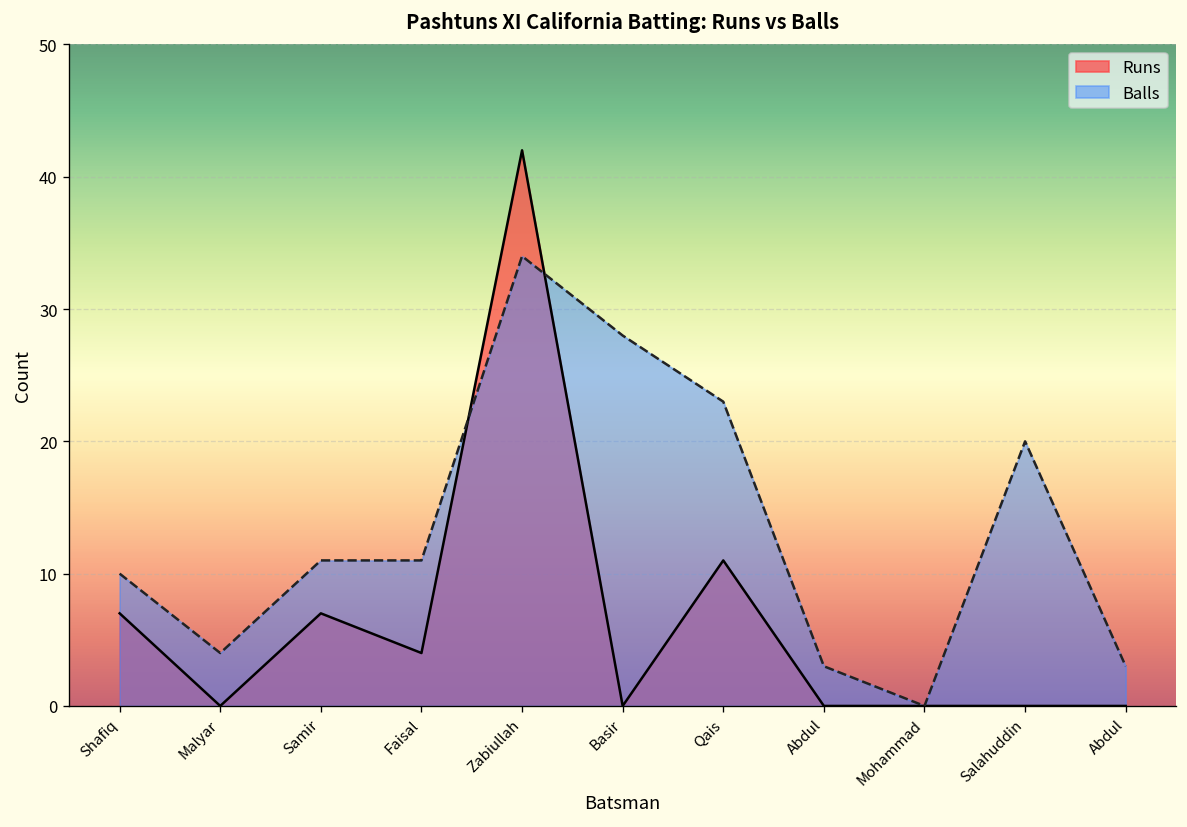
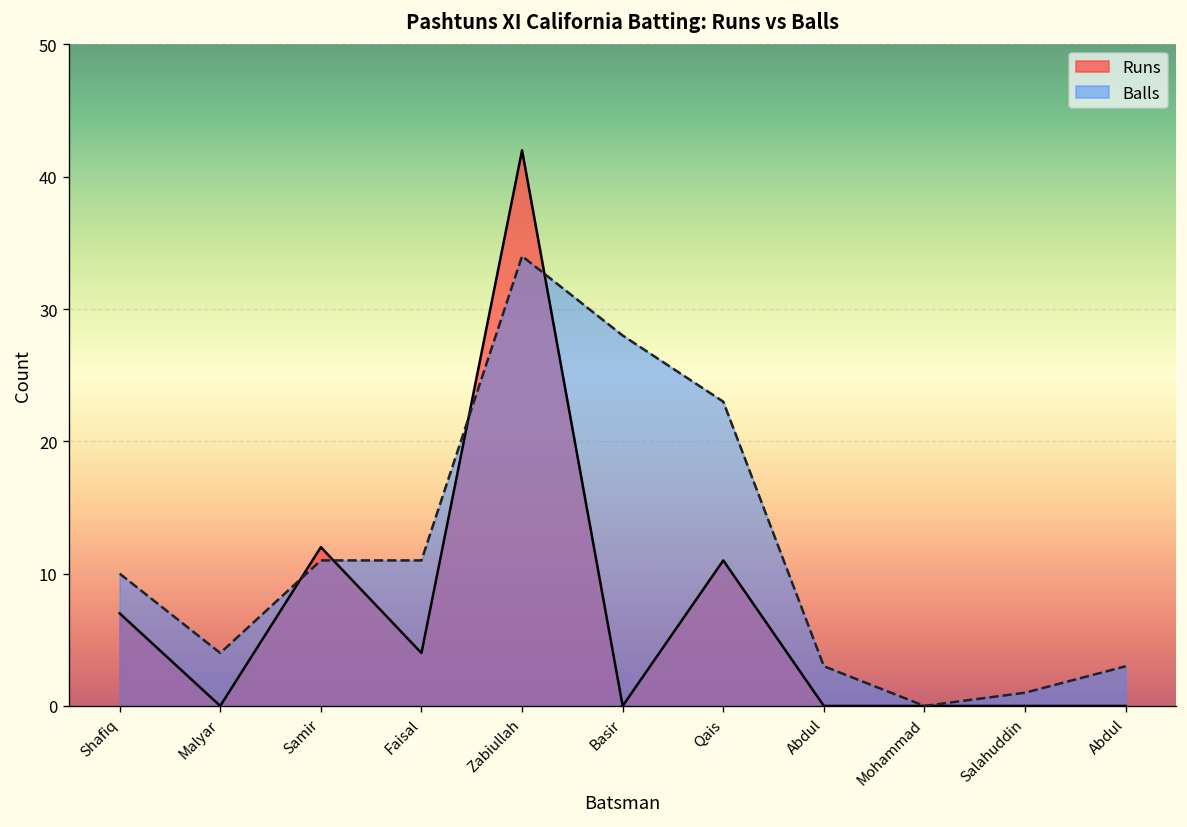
Runs, Samir: 7 -> 12
Balls, Salahuddin: 20 -> 1
